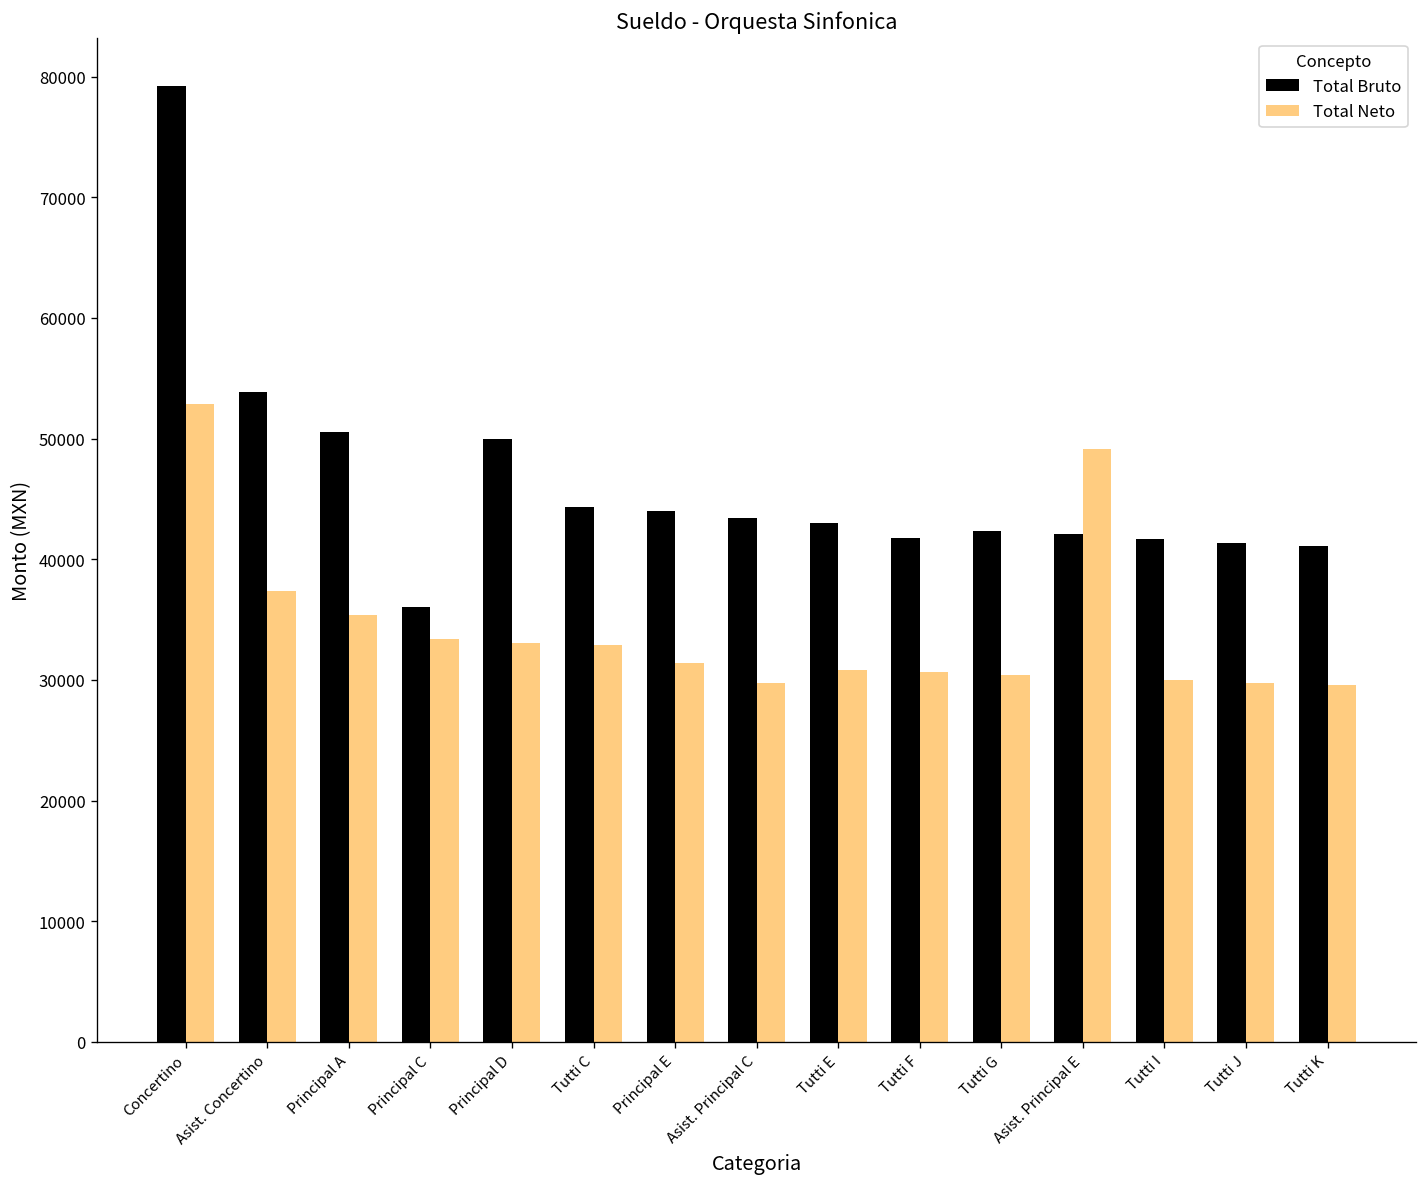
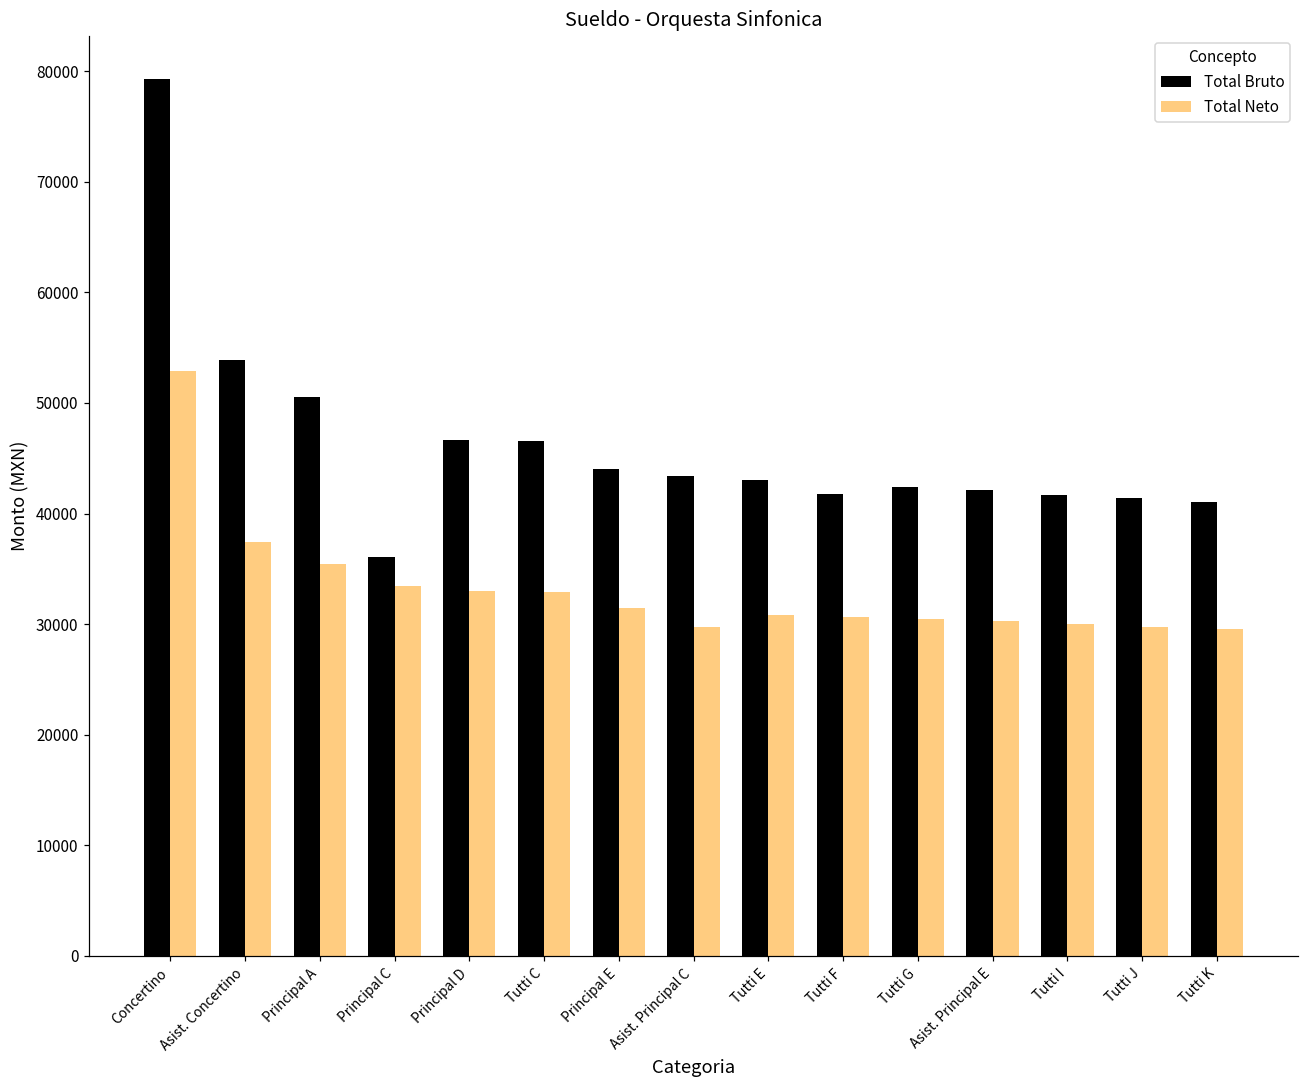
Total Bruto, Principal D: 50000 -> 46700
Total Bruto, Tutti C: 44300 -> 46500
Total Neto, Asist. Principal E: 49100 -> 30300
